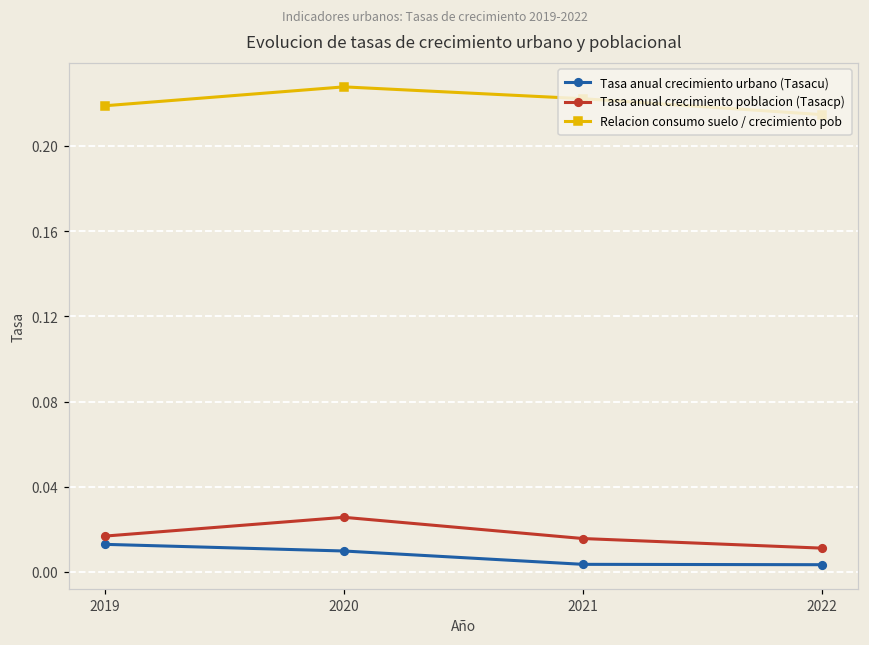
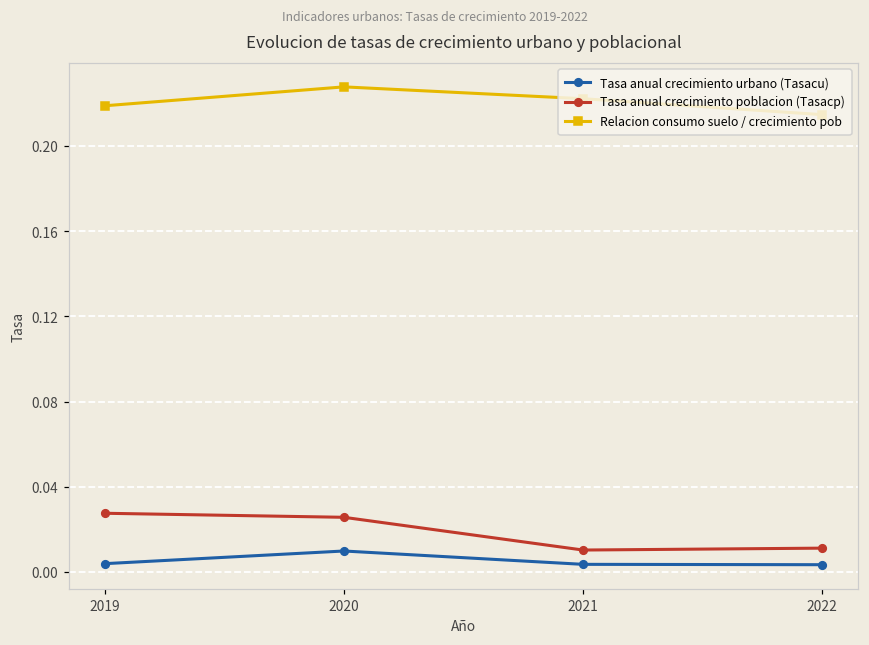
Tasa anual crecimiento urbano (Tasacu), 2019: 0.013 -> 0.004
Tasa anual crecimiento poblacion (Tasacp), 2019: 0.017 -> 0.027
Tasa anual crecimiento poblacion (Tasacp), 2021: 0.016 -> 0.010
